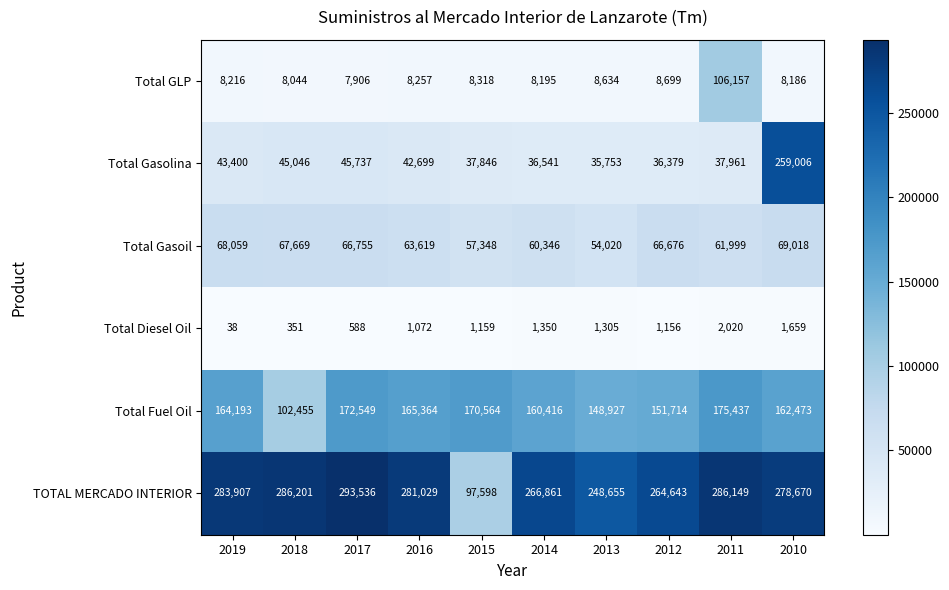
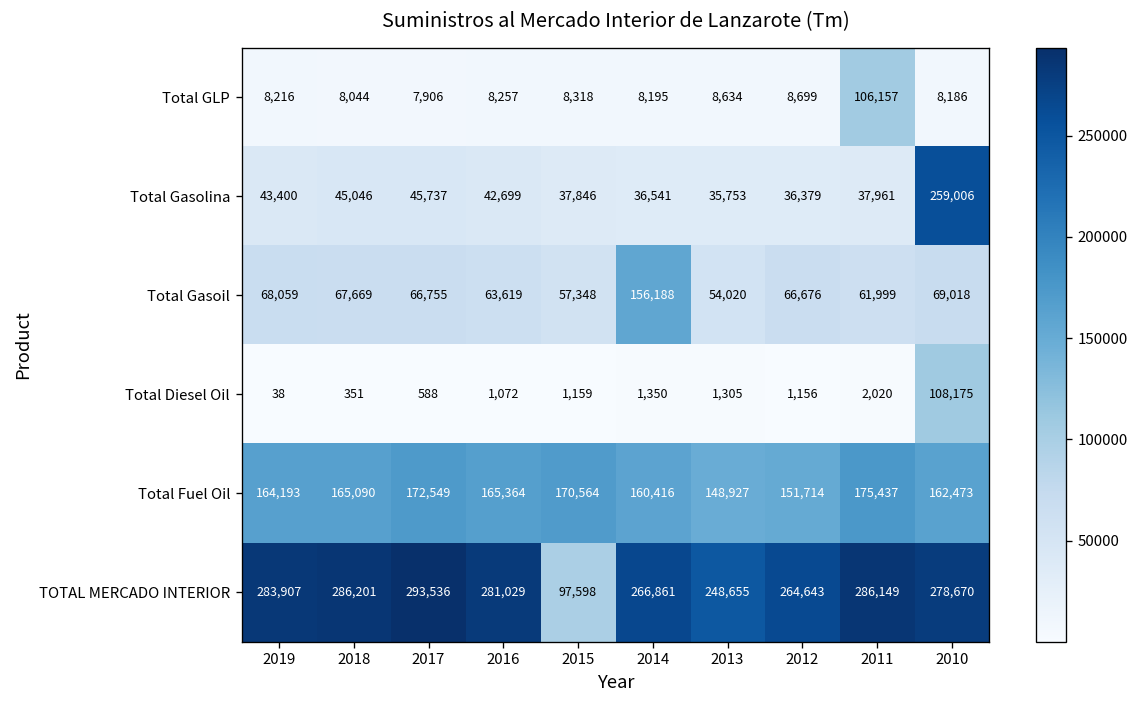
Total Gasoil, 2014: 60,346 -> 156,188
Total Diesel Oil, 2010: 1,659 -> 108,175
Total Fuel Oil, 2018: 102,455 -> 165,090
